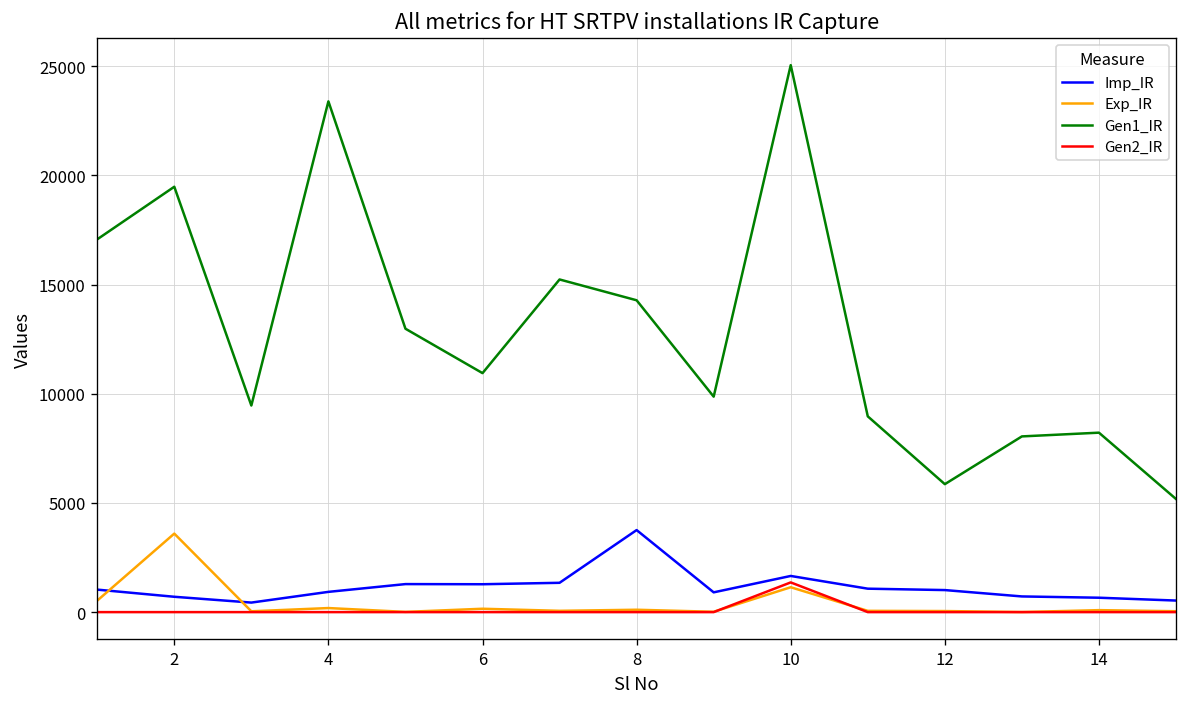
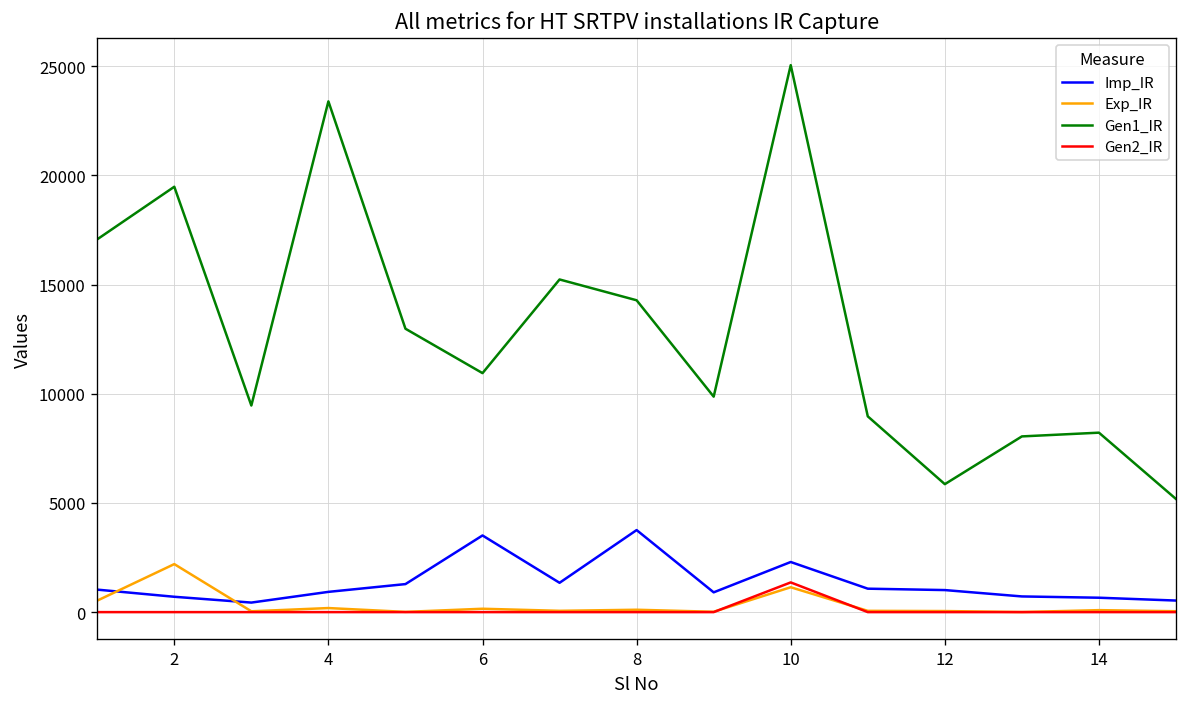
Exp_IR, 2: 3600 -> 2200
Imp_IR, 6: 1300 -> 3500
Imp_IR, 10: 1700 -> 2300
